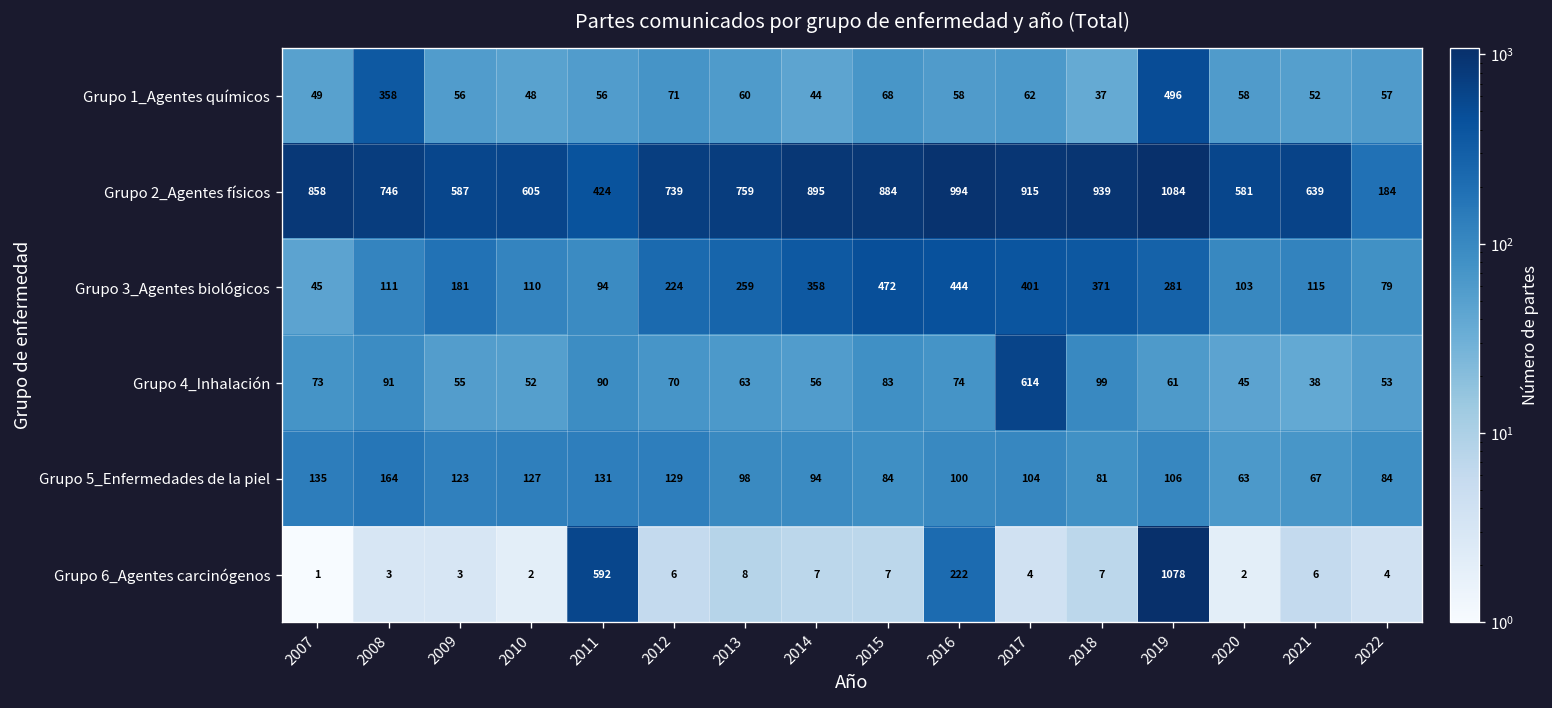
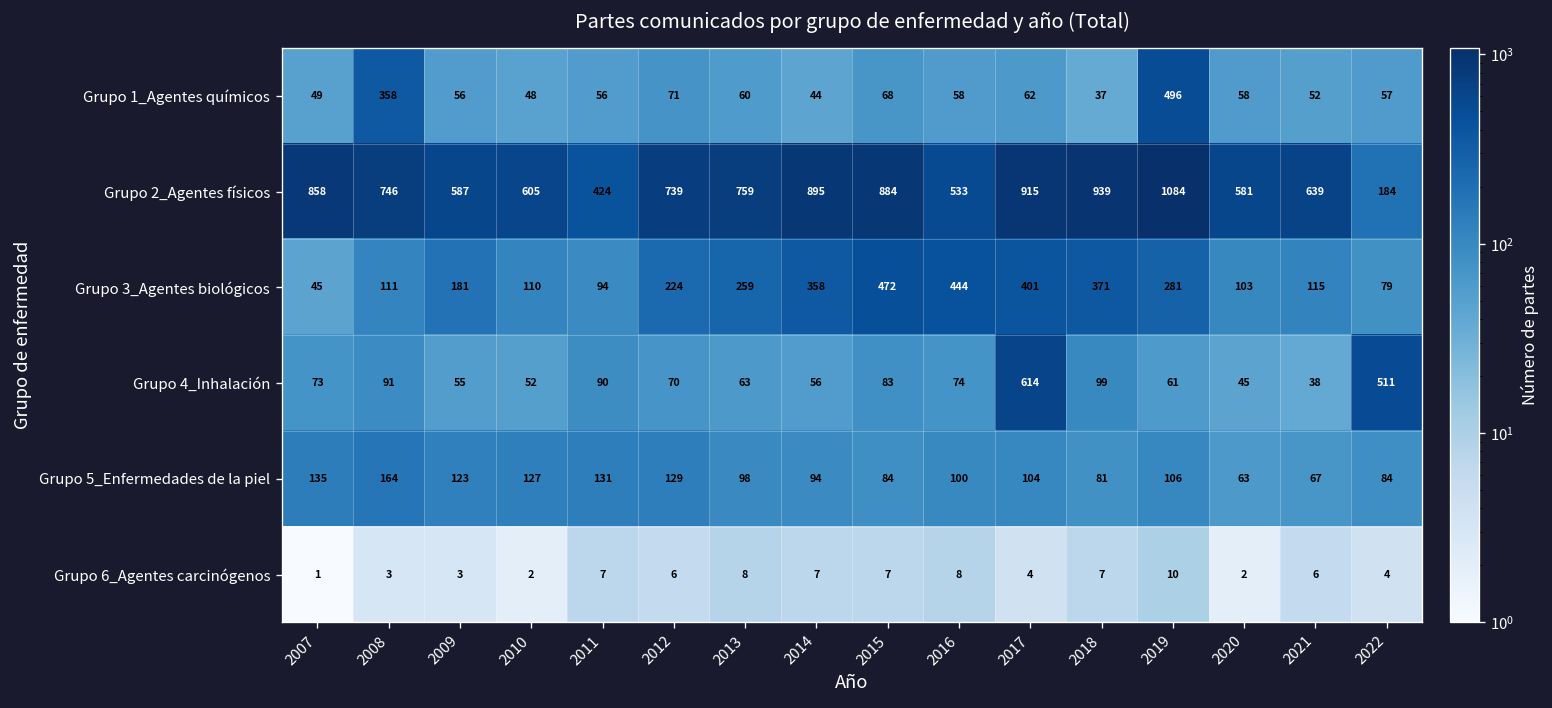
Grupo 2_Agentes físicos, 2016: 994 -> 533
Grupo 4_Inhalación, 2022: 53 -> 511
Grupo 6_Agentes carcinógenos, 2011: 592 -> 7
Grupo 6_Agentes carcinógenos, 2016: 222 -> 8
Grupo 6_Agentes carcinógenos, 2019: 1078 -> 10
